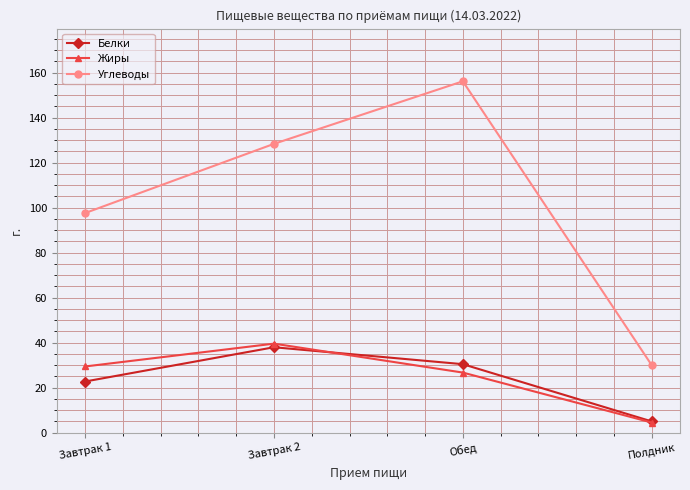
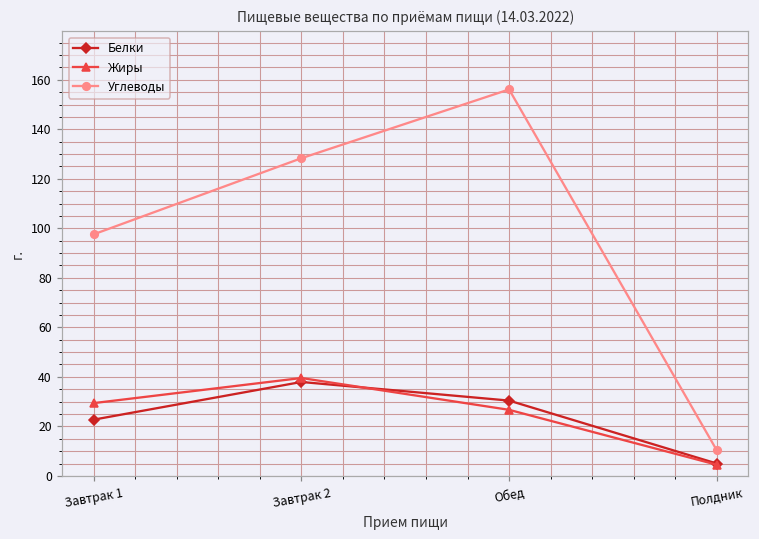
Углеводы, Полдник: 30 -> 10
